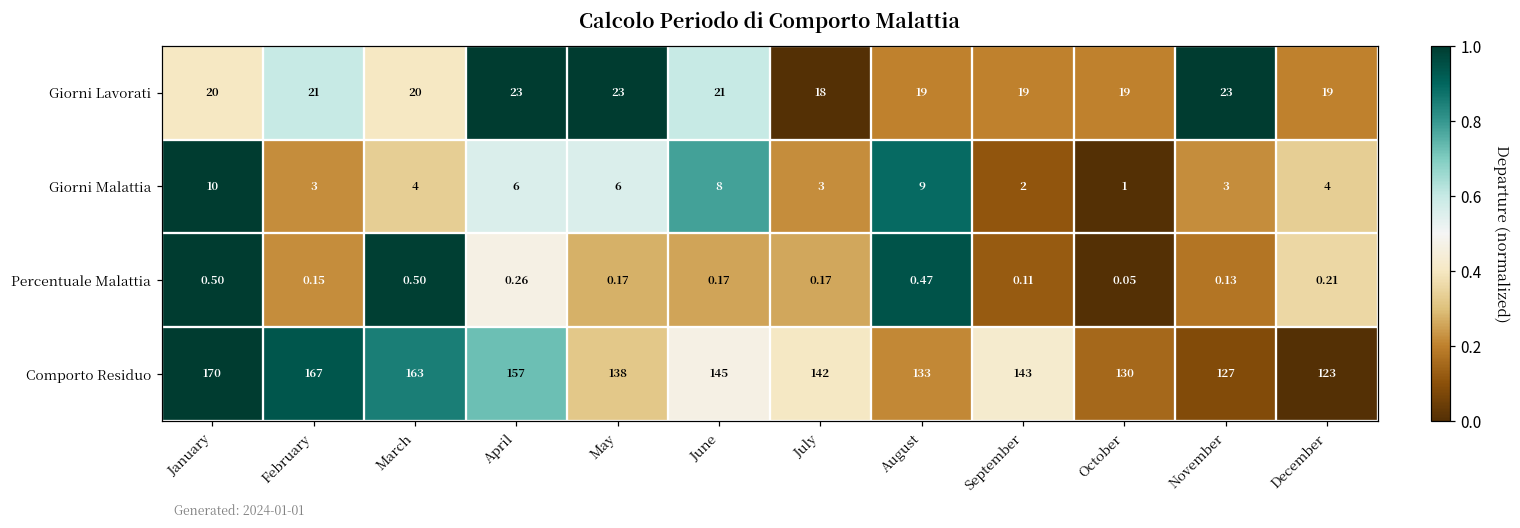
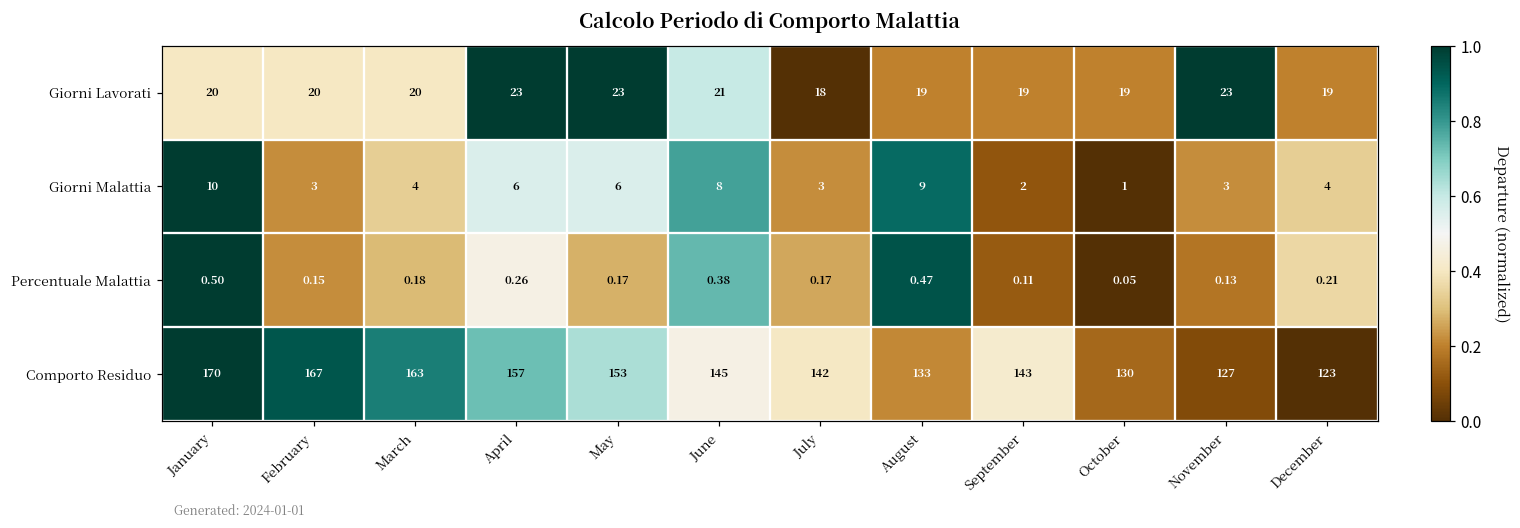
Giorni Lavorati, February: 21 -> 20
Percentuale Malattia, March: 0.50 -> 0.18
Percentuale Malattia, June: 0.17 -> 0.38
Comporto Residuo, May: 138 -> 153
